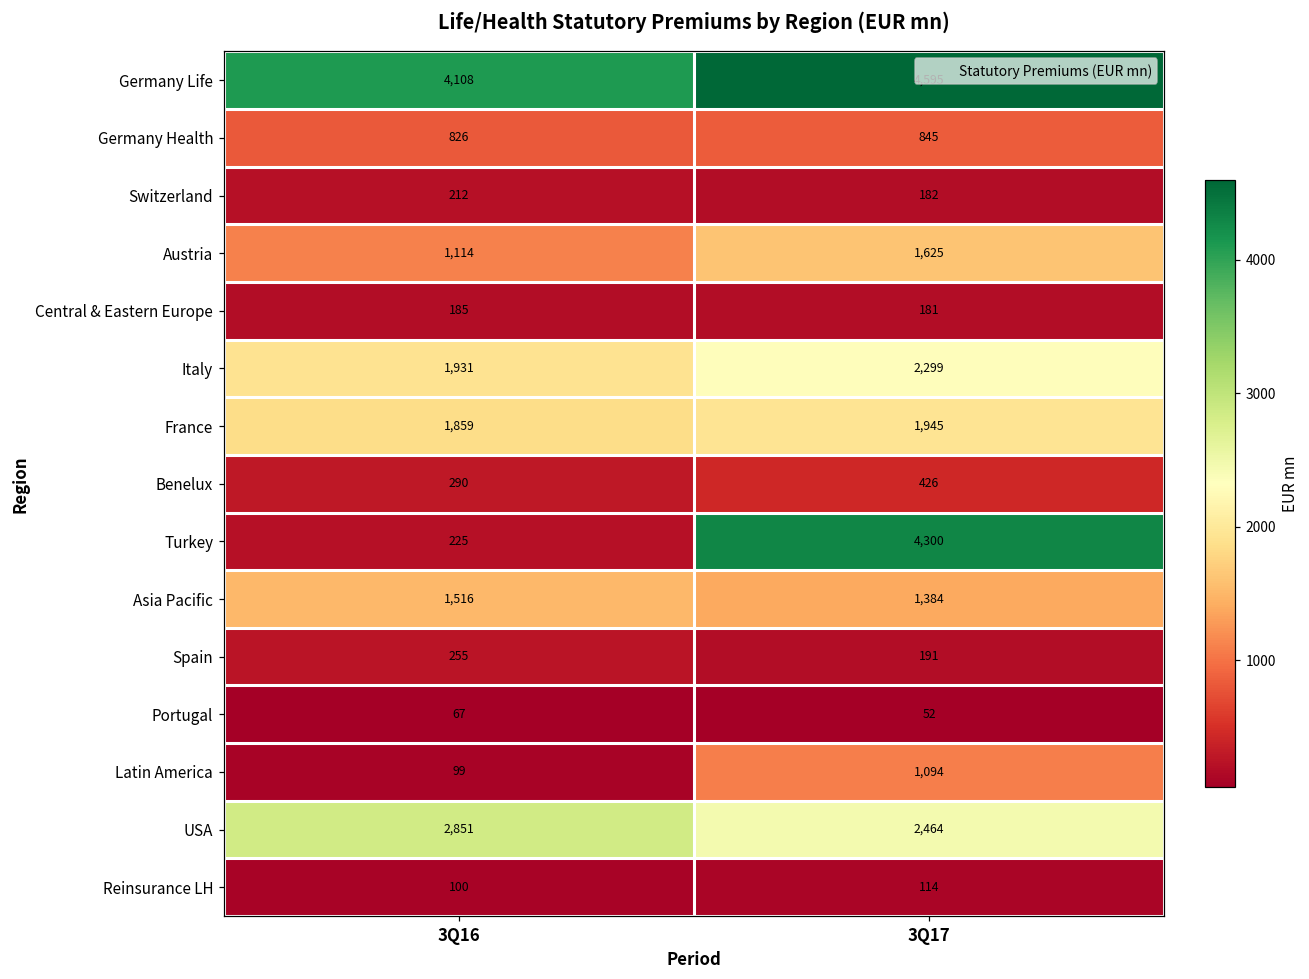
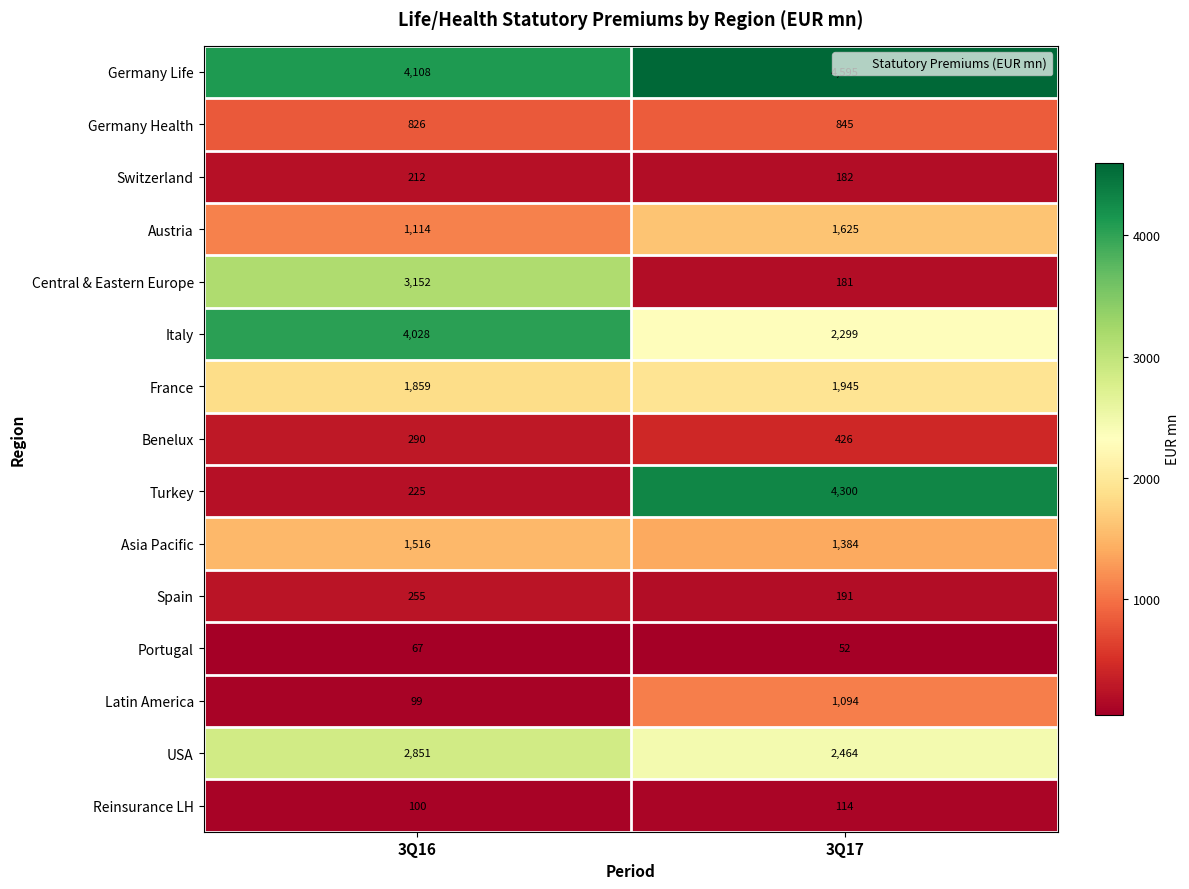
Central & Eastern Europe, 3Q16: 185 -> 3,152
Italy, 3Q16: 1,931 -> 4,028
